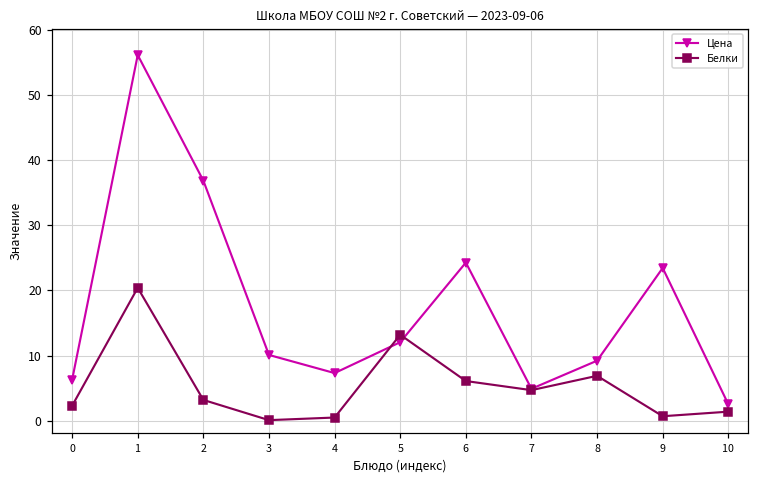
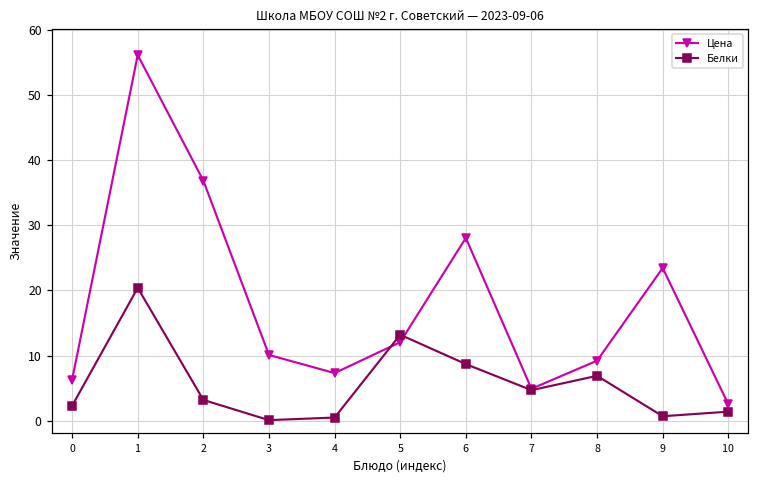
Цена, 6: 24 -> 28
Белки, 6: 6 -> 9
